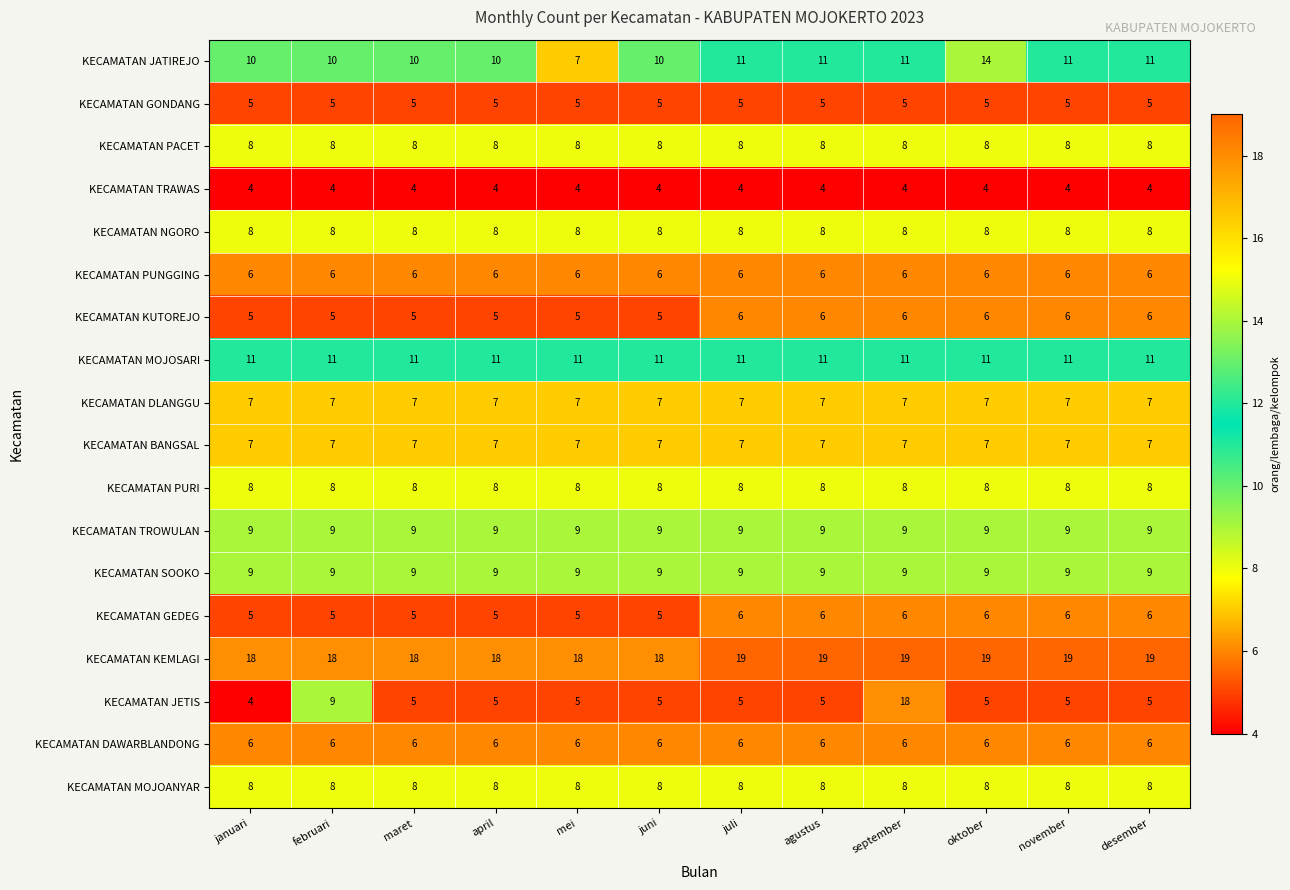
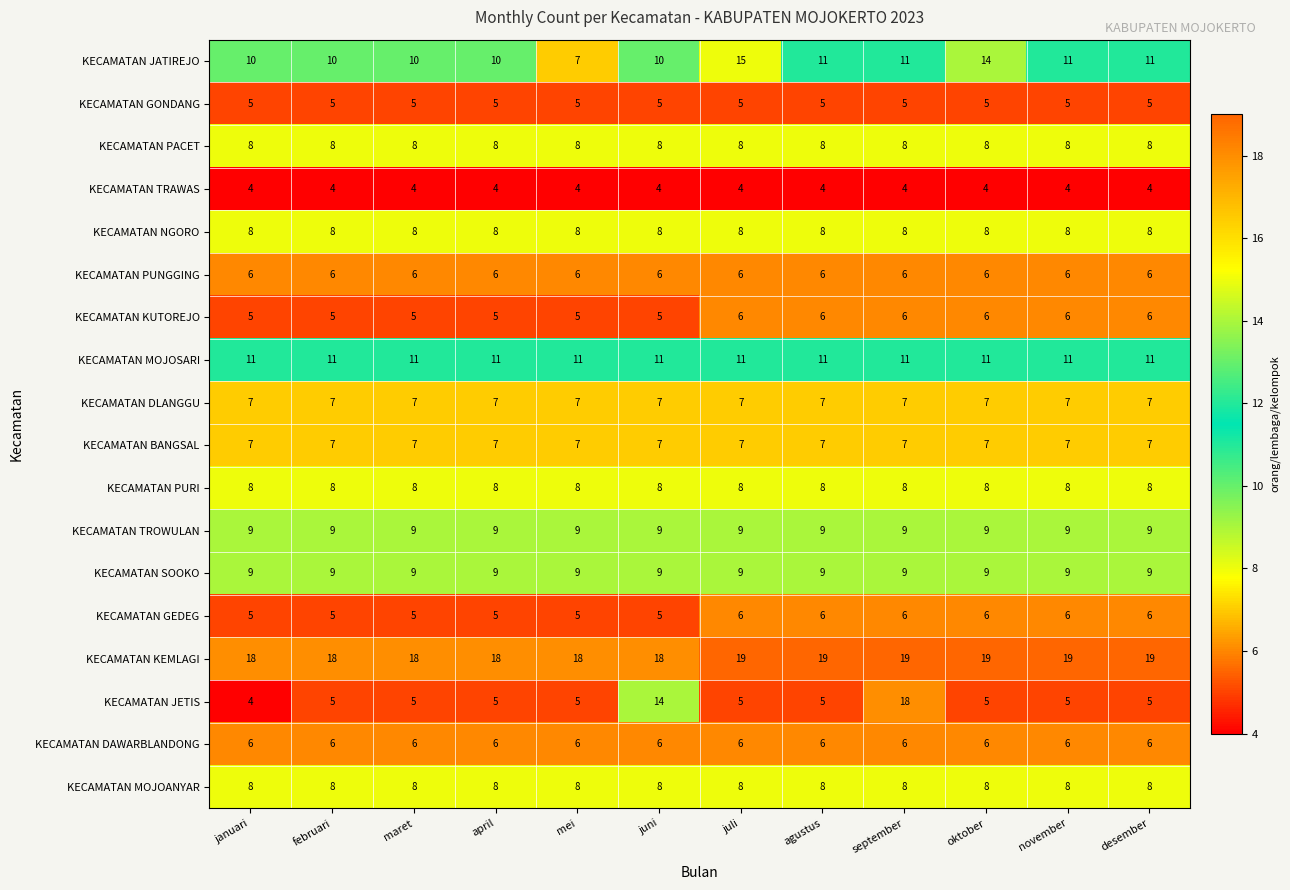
KECAMATAN JATIREJO, juli: 11 -> 15
KECAMATAN JETIS, februari: 9 -> 5
KECAMATAN JETIS, juni: 5 -> 14
